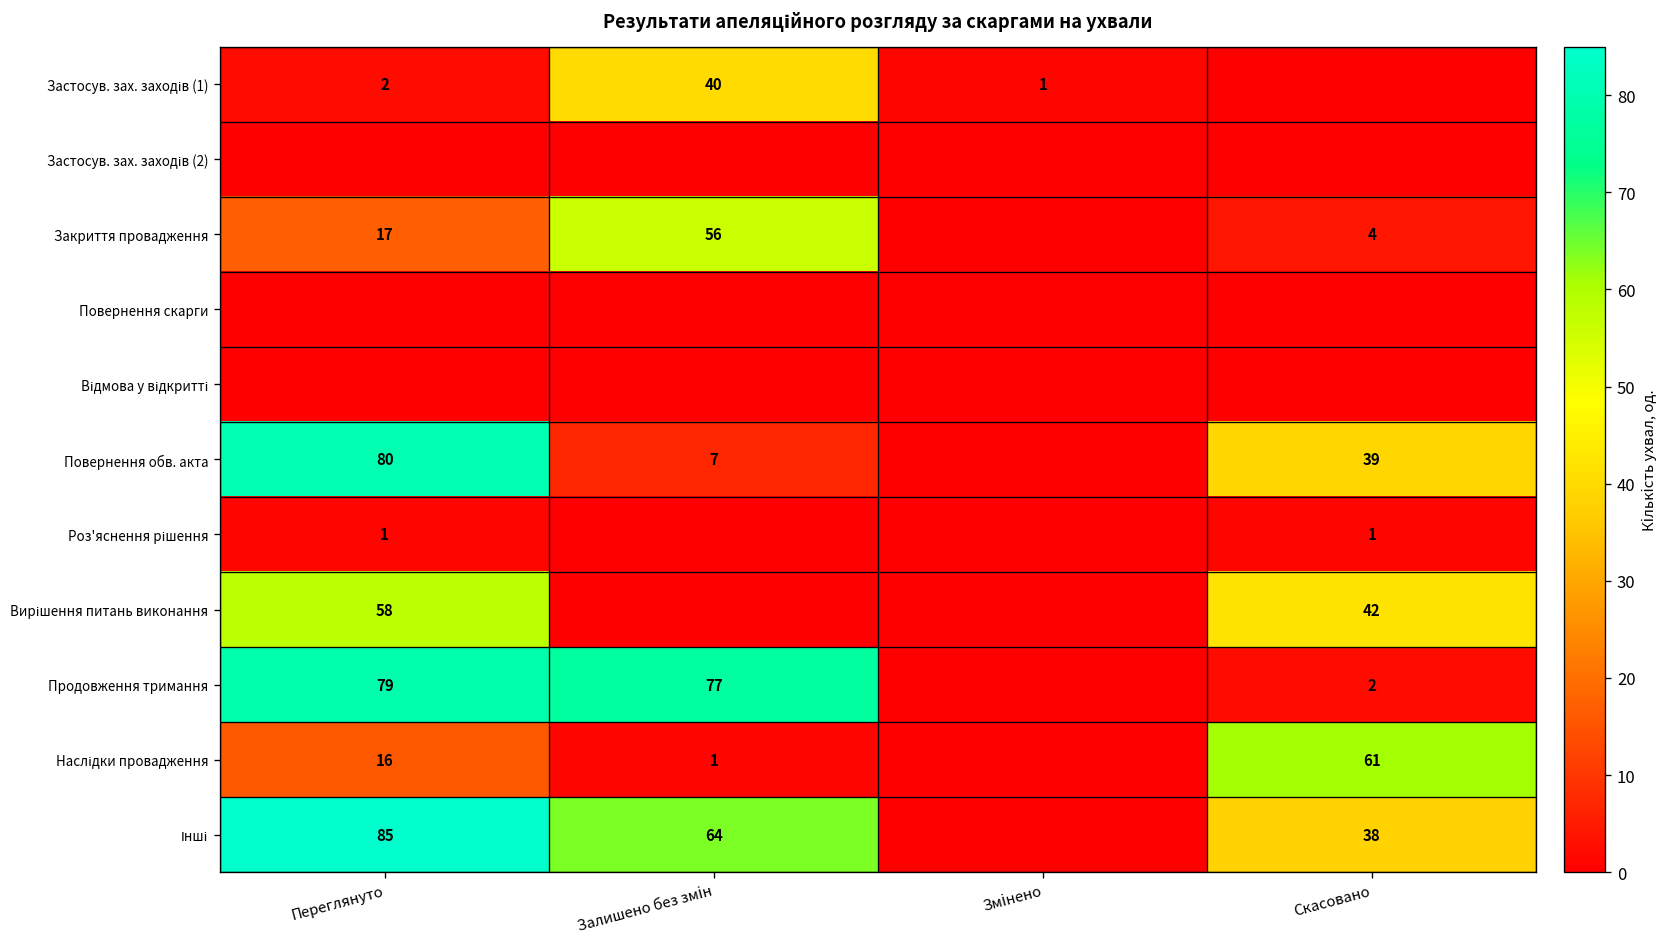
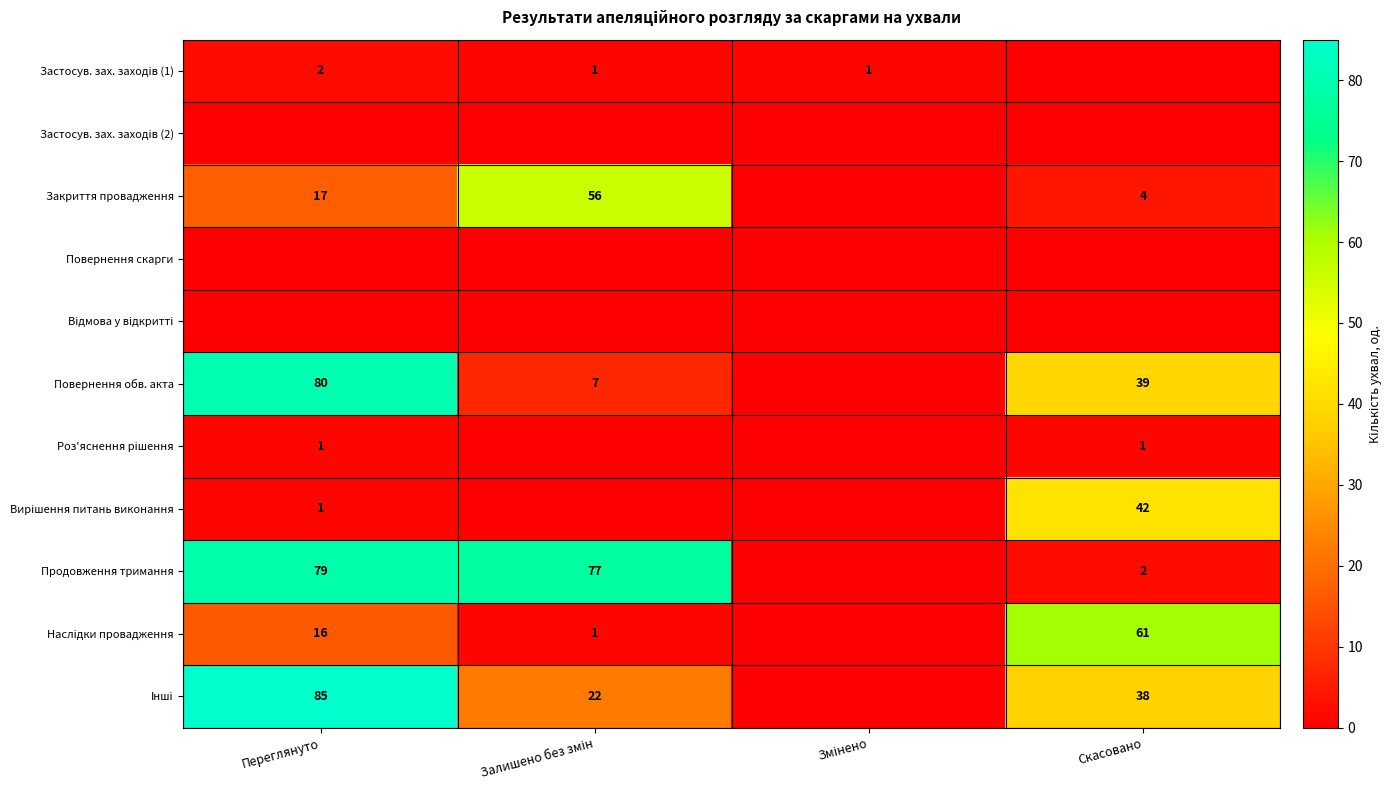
Застосув. зах. заходів (1), Залишено без змін: 40 -> 1
Вирішення питань виконання, Переглянуто: 58 -> 1
Інші, Залишено без змін: 64 -> 22
